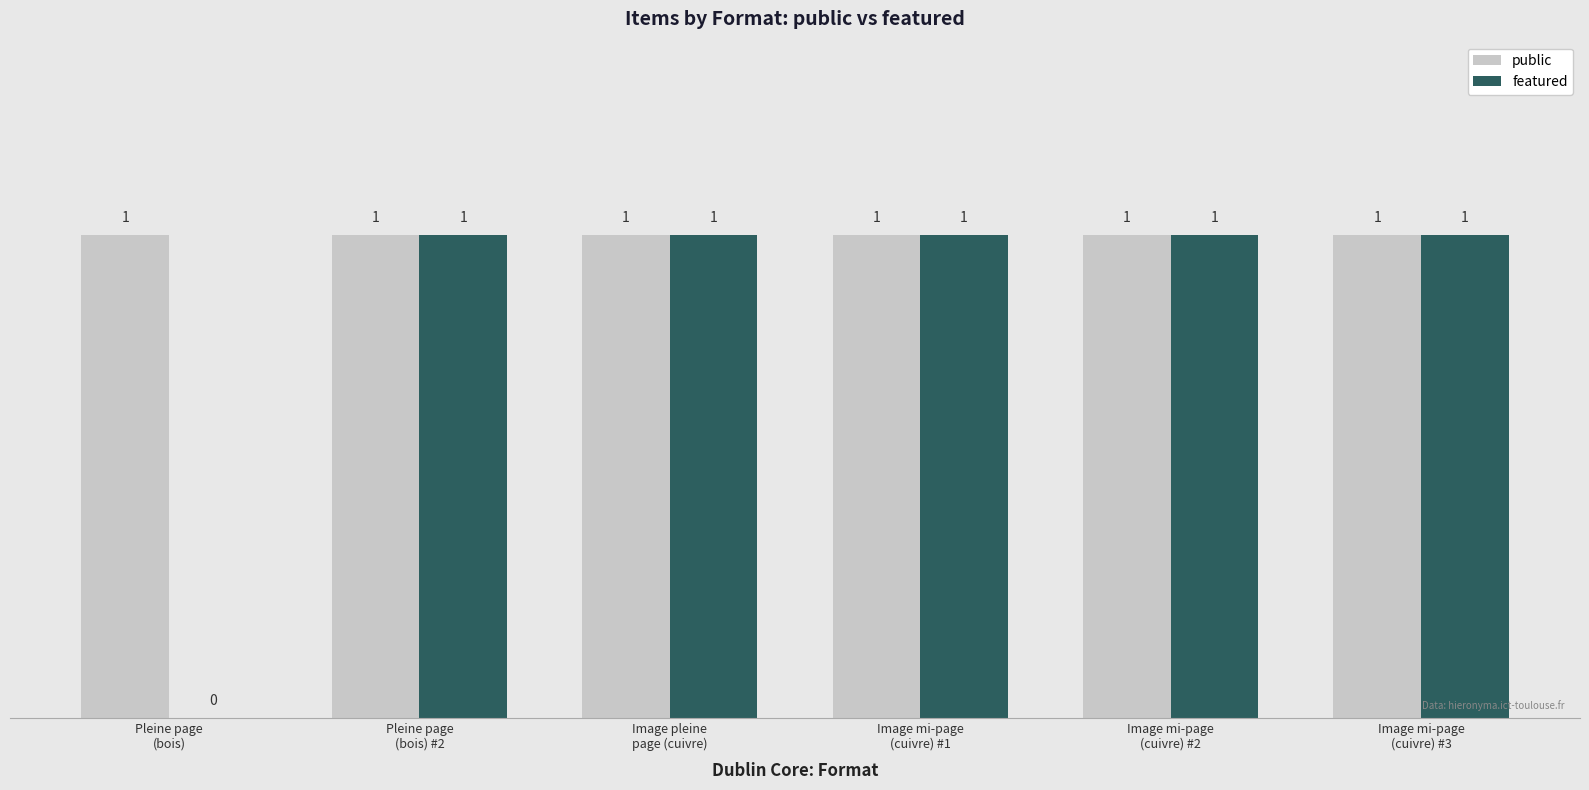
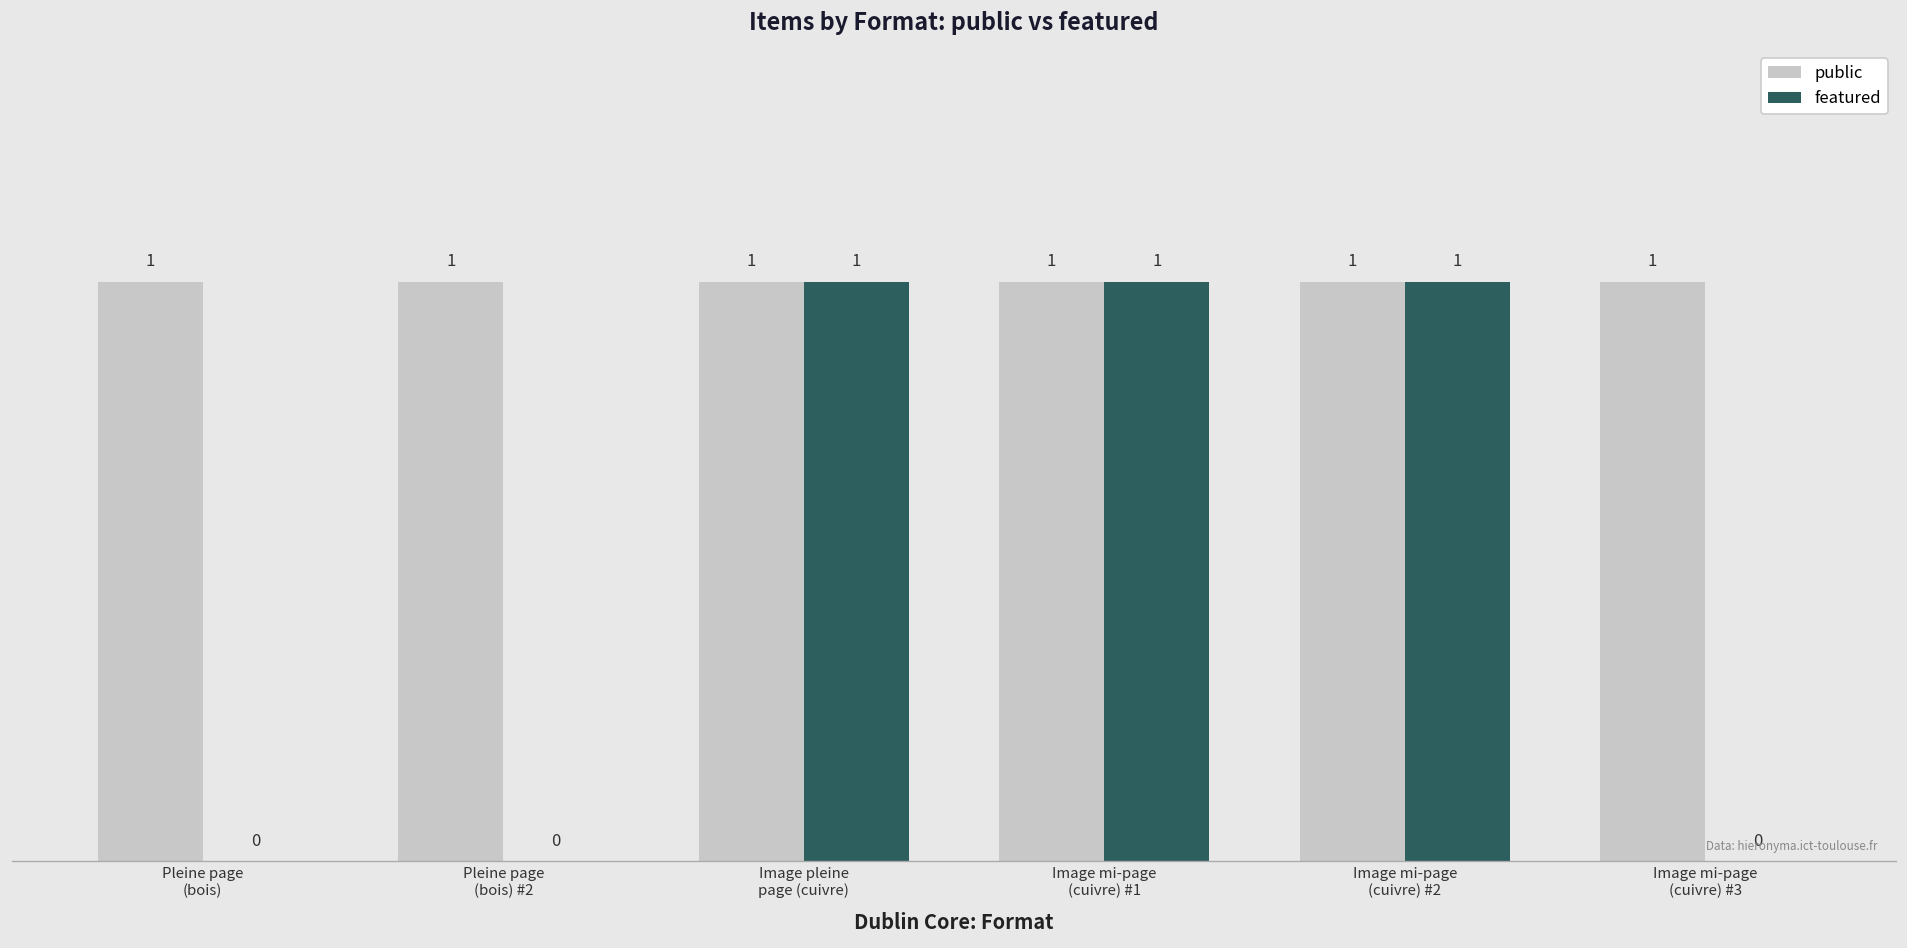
featured, Pleine page (bois) #2: 1 -> 0
featured, Image mi-page (cuivre) #3: 1 -> 0
